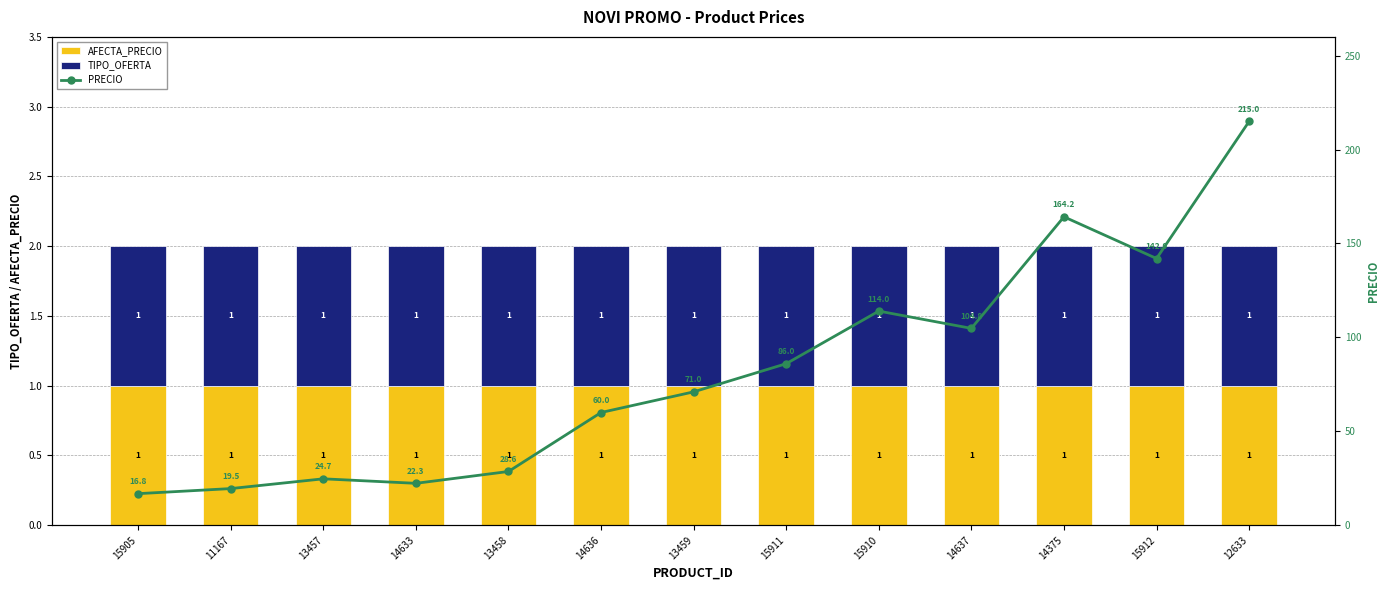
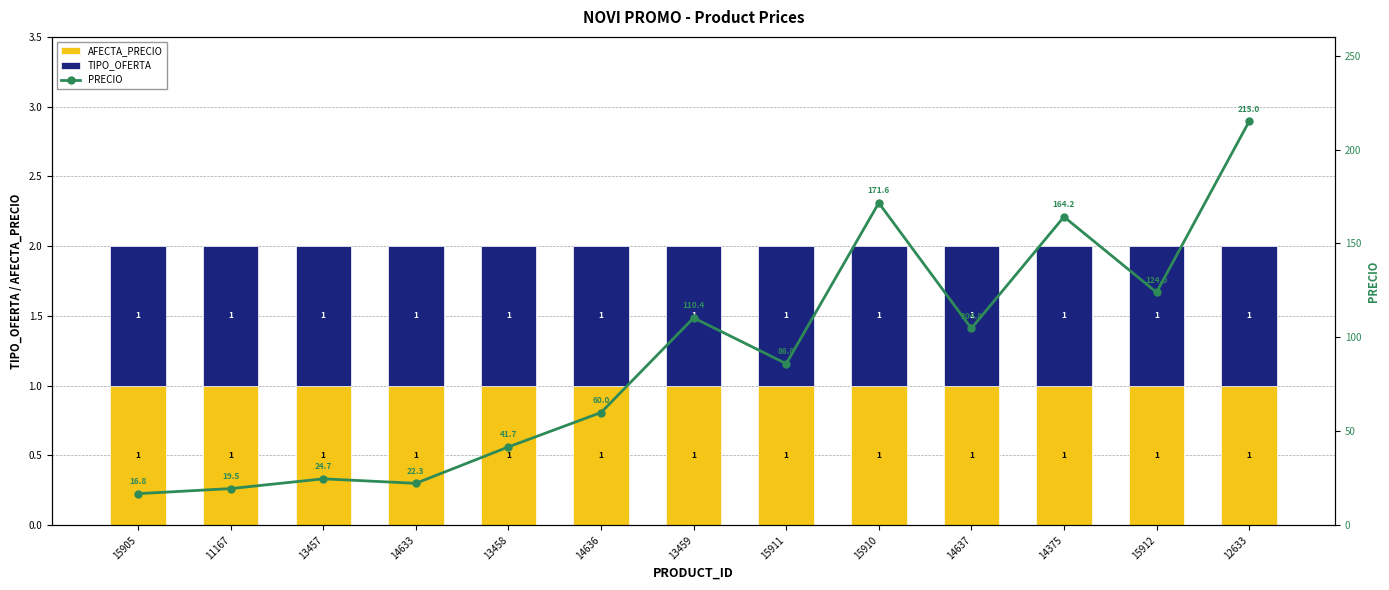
PRECIO, 13458: 28.6 -> 41.7
PRECIO, 13459: 71.0 -> 110.4
PRECIO, 15910: 114.0 -> 171.6
PRECIO, 15912: 142.0 -> 124.0
